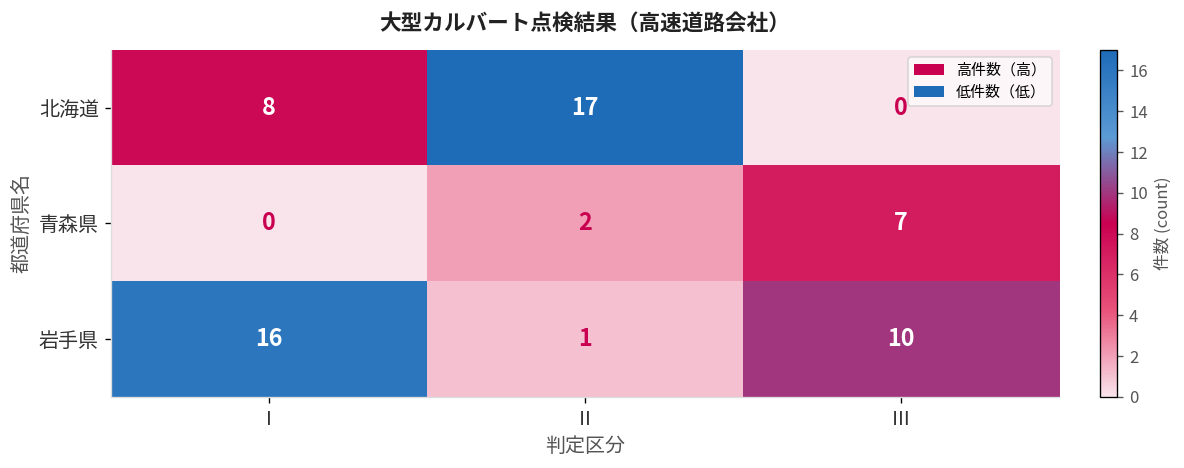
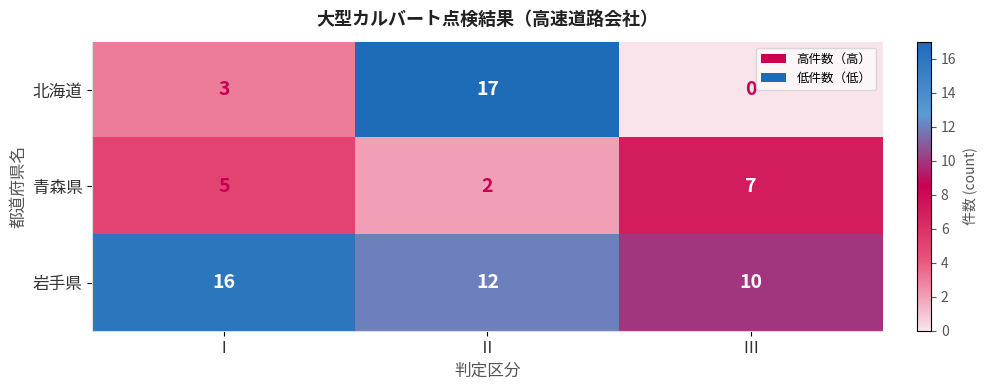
北海道, Ⅰ: 8 -> 3
青森県, Ⅰ: 0 -> 5
岩手県, Ⅱ: 1 -> 12
